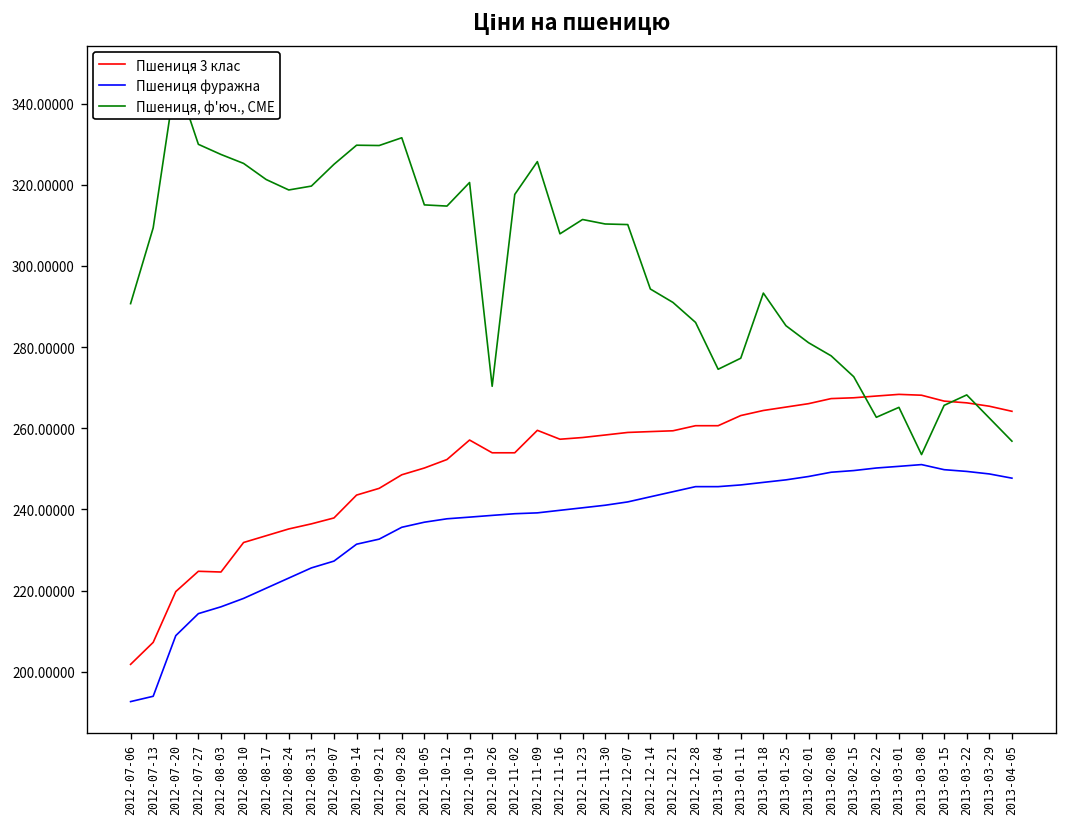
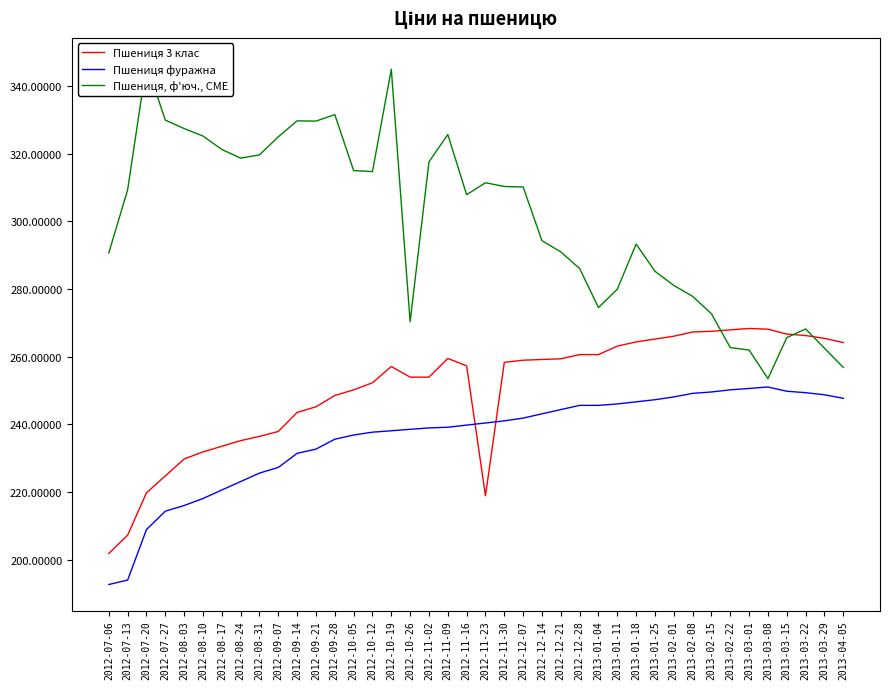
Пшениця 3 клас, 2012-08-03: 225 -> 230
Пшениця, ф'юч., CME, 2012-10-19: 321 -> 345
Пшениця 3 клас, 2012-11-23: 258 -> 219
Пшениця, ф'юч., CME, 2013-01-11: 277 -> 280
Пшениця, ф'юч., CME, 2013-03-01: 265 -> 262
